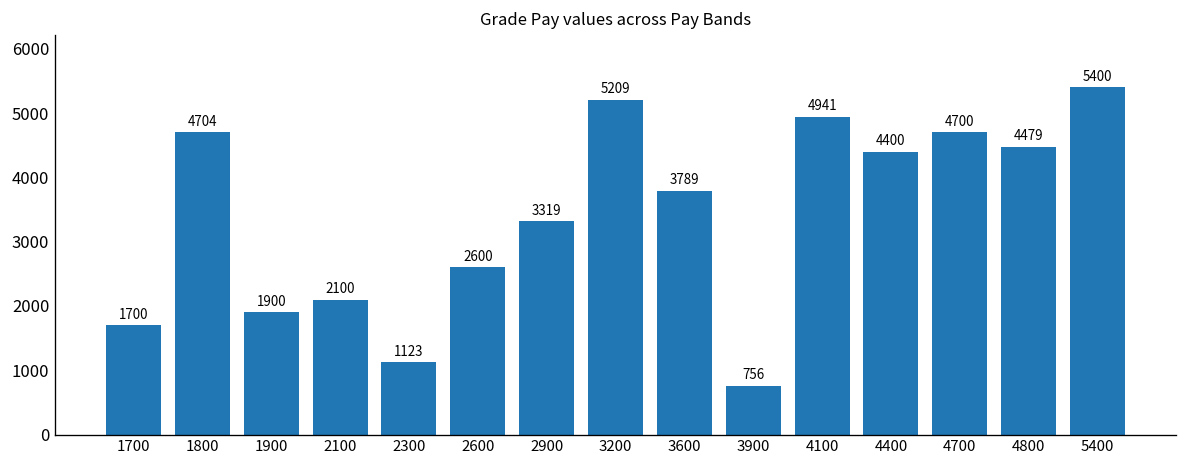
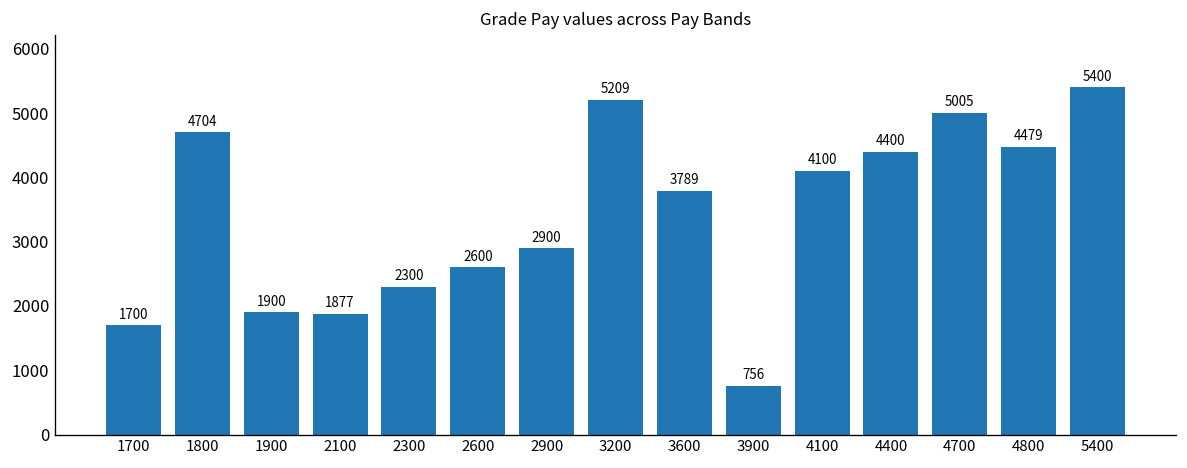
2100: 2100 -> 1877
2300: 1123 -> 2300
2900: 3319 -> 2900
4100: 4941 -> 4100
4700: 4700 -> 5005
